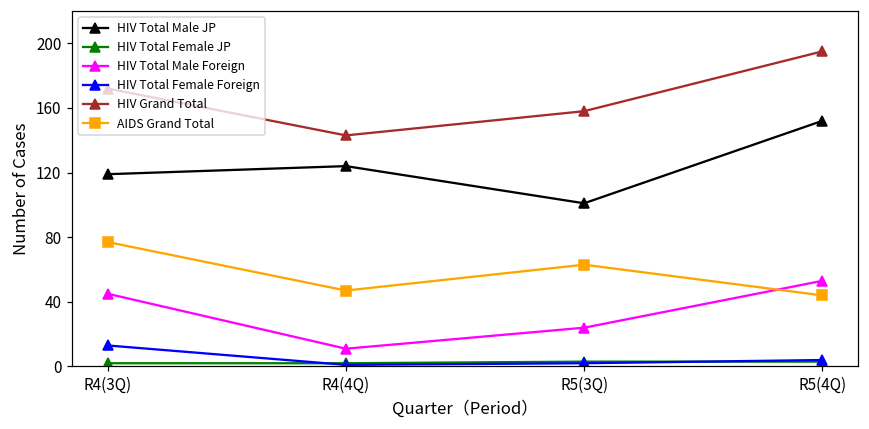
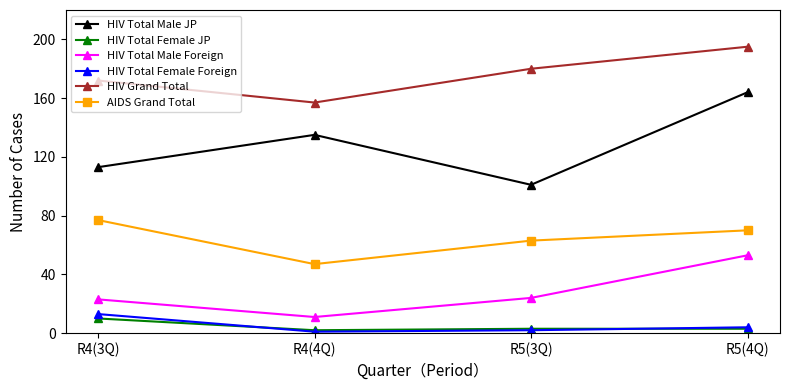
HIV Total Male JP, R4(3Q): 119 -> 113
HIV Total Female JP, R4(3Q): 2 -> 10
HIV Total Male Foreign, R4(3Q): 45 -> 23
HIV Total Male JP, R4(4Q): 124 -> 135
HIV Grand Total, R4(4Q): 143 -> 157
HIV Grand Total, R5(3Q): 158 -> 180
HIV Total Male JP, R5(4Q): 152 -> 164
AIDS Grand Total, R5(4Q): 44 -> 70
